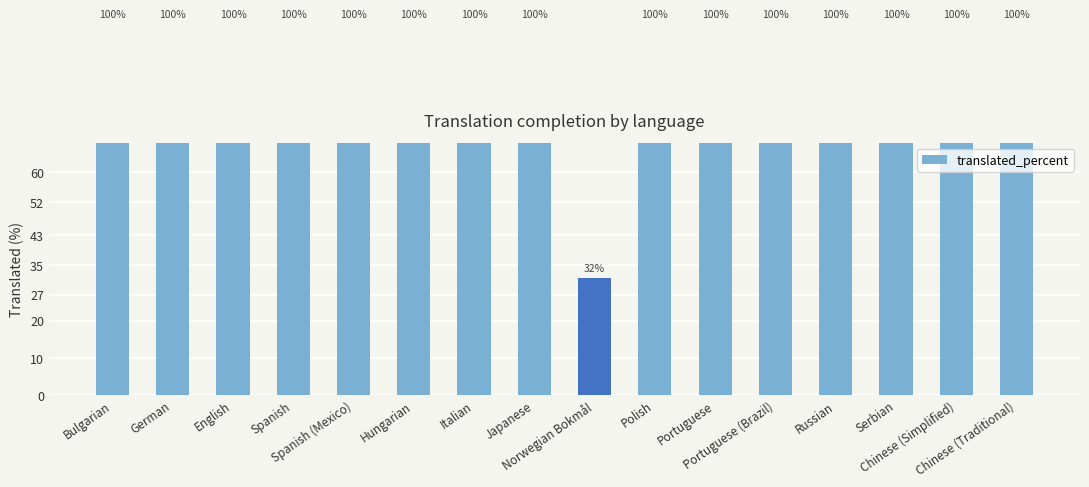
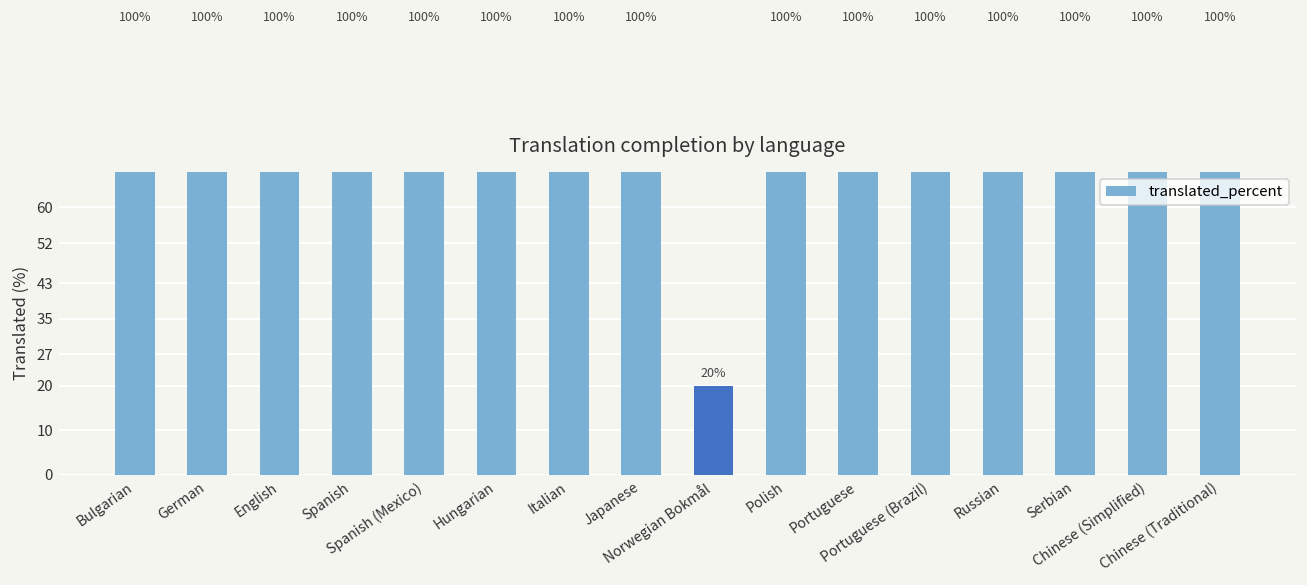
Norwegian Bokmål: 32% -> 20%
